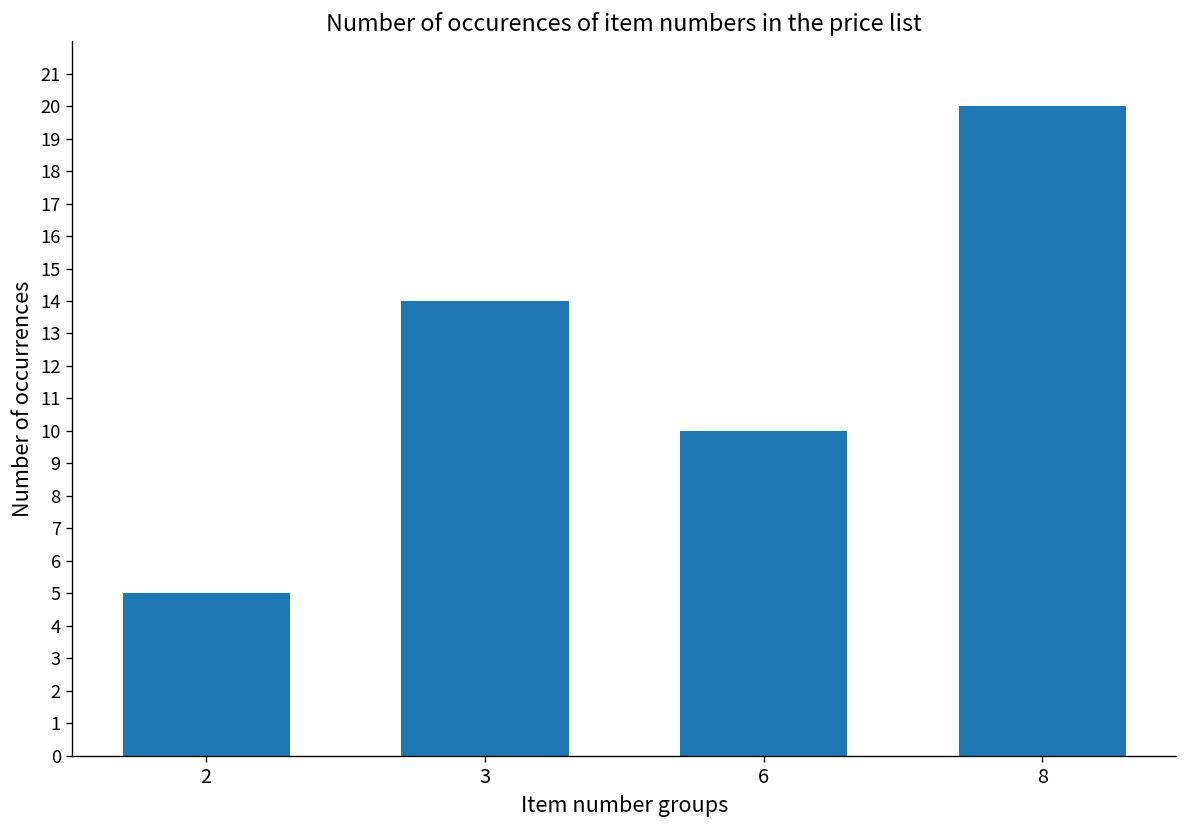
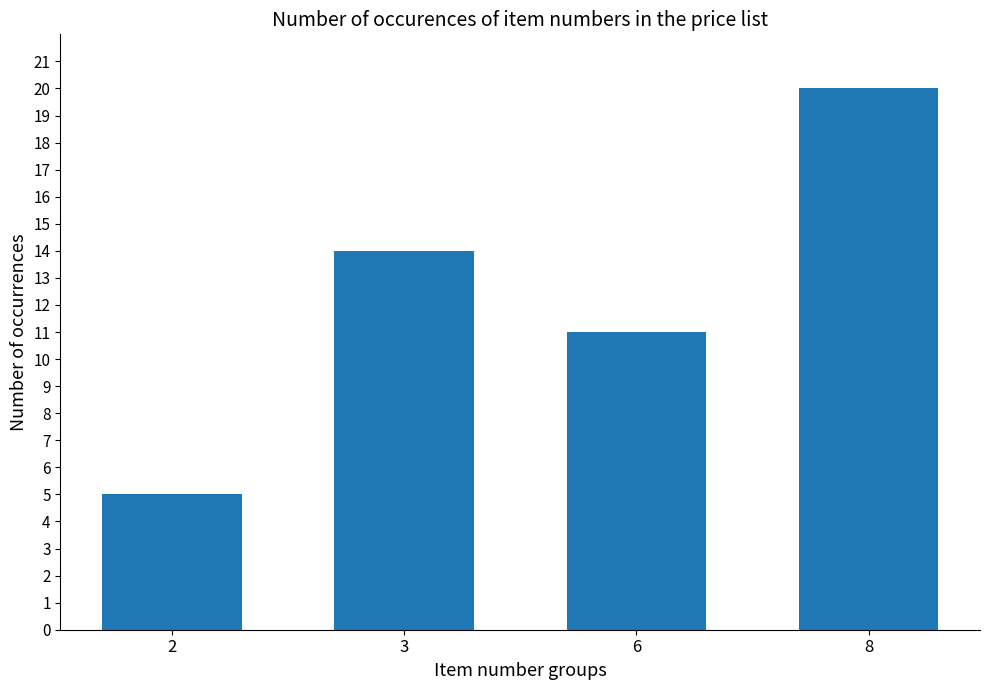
6: 10 -> 11
